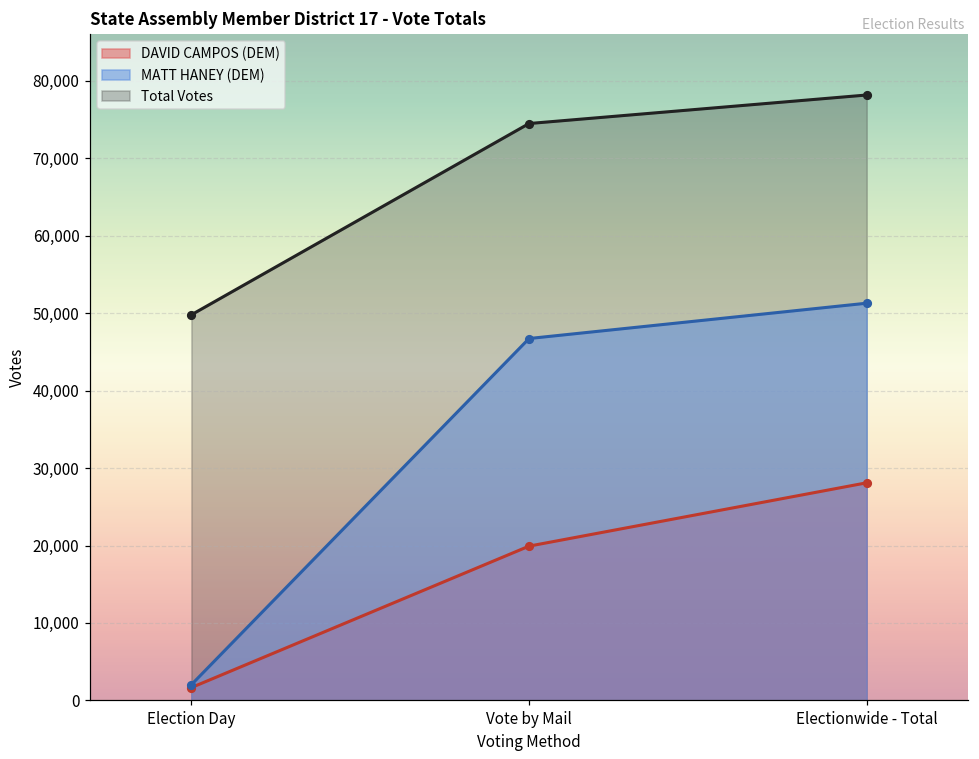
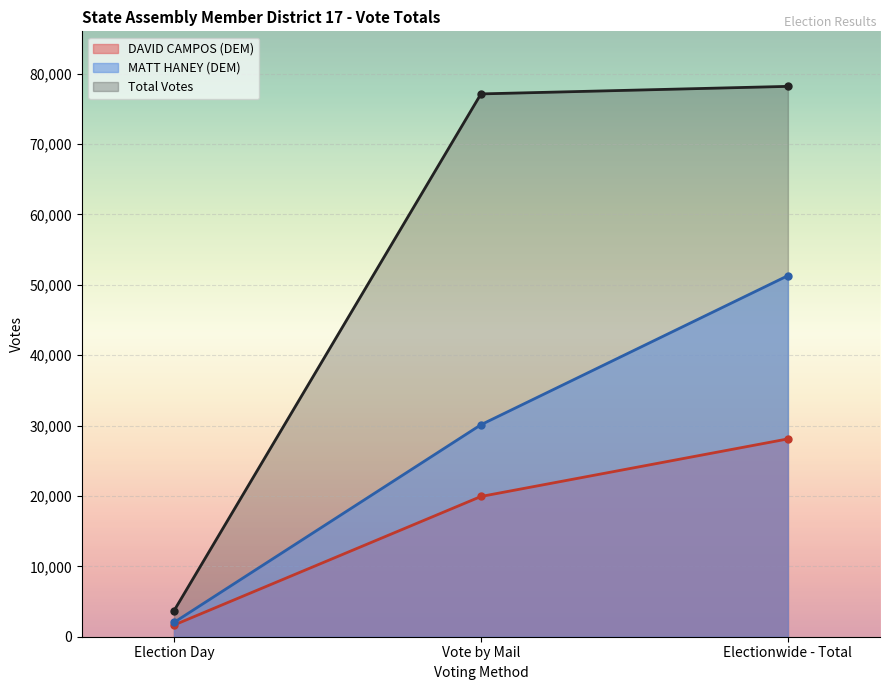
Total Votes, Election Day: 50,000 -> 4,000
MATT HANEY (DEM), Vote by Mail: 47,000 -> 30,000
Total Votes, Vote by Mail: 75,000 -> 77,000
